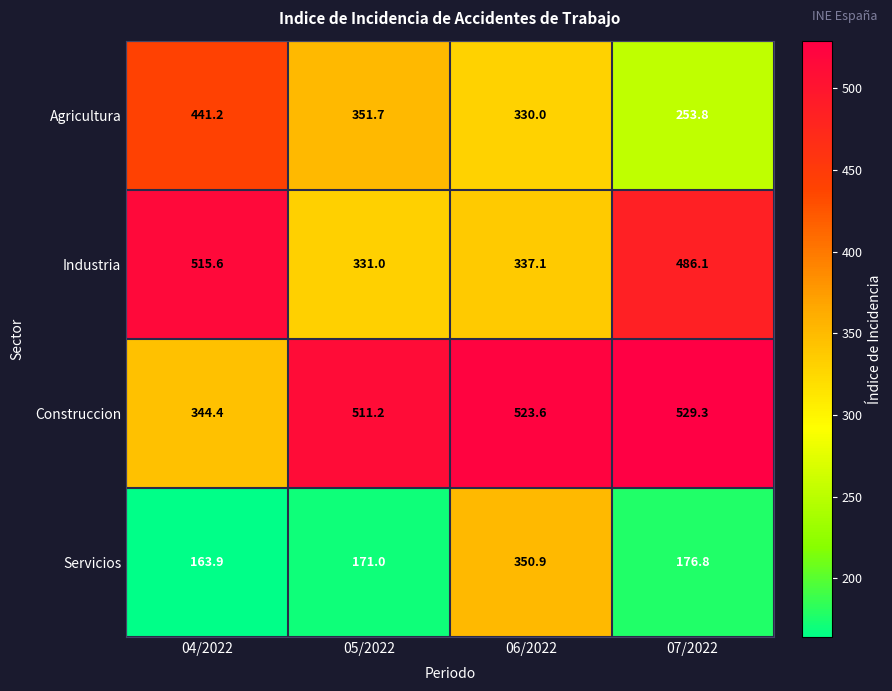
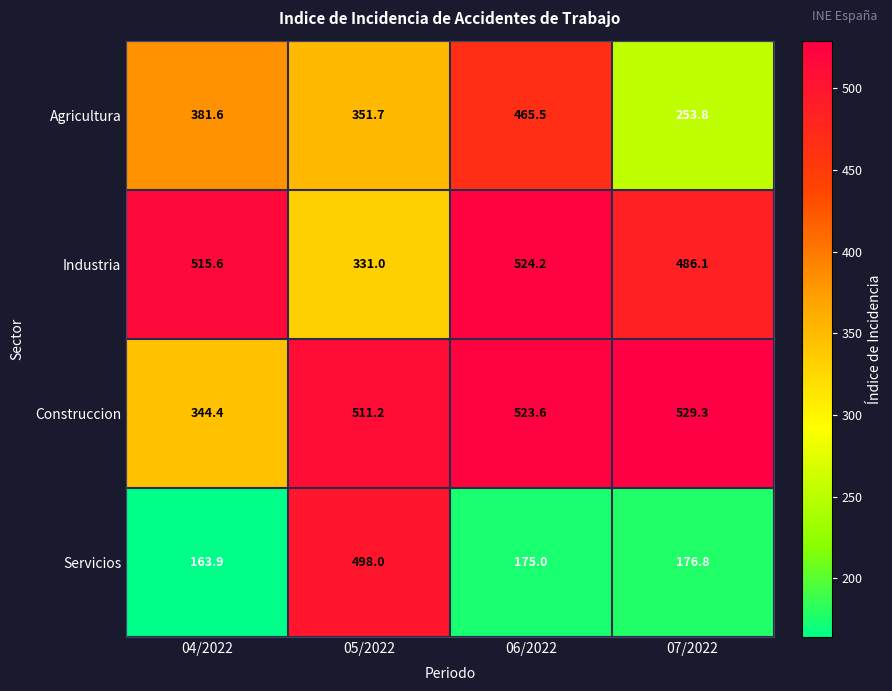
Agricultura, 04/2022: 441.2 -> 381.6
Agricultura, 06/2022: 330.0 -> 465.5
Industria, 06/2022: 337.1 -> 524.2
Servicios, 05/2022: 171.0 -> 498.0
Servicios, 06/2022: 350.9 -> 175.0
